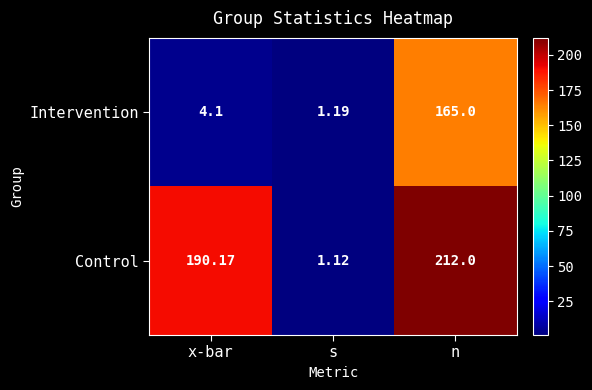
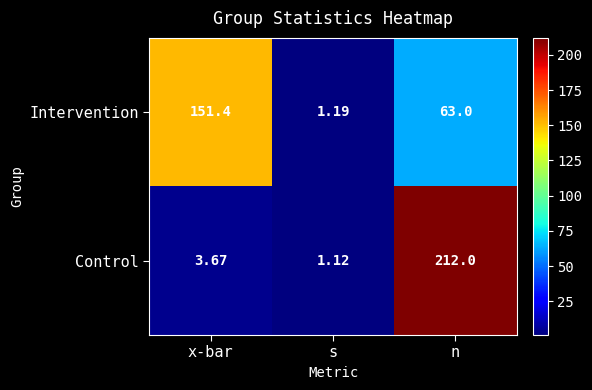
Intervention, x-bar: 4.1 -> 151.4
Intervention, n: 165.0 -> 63.0
Control, x-bar: 190.17 -> 3.67
